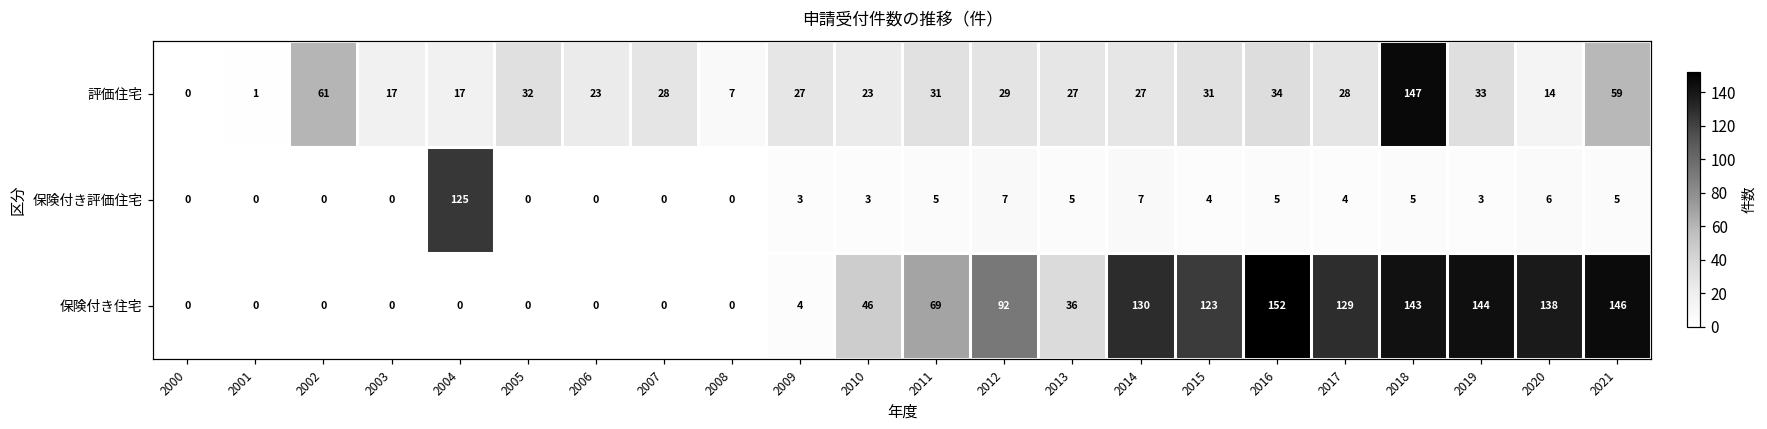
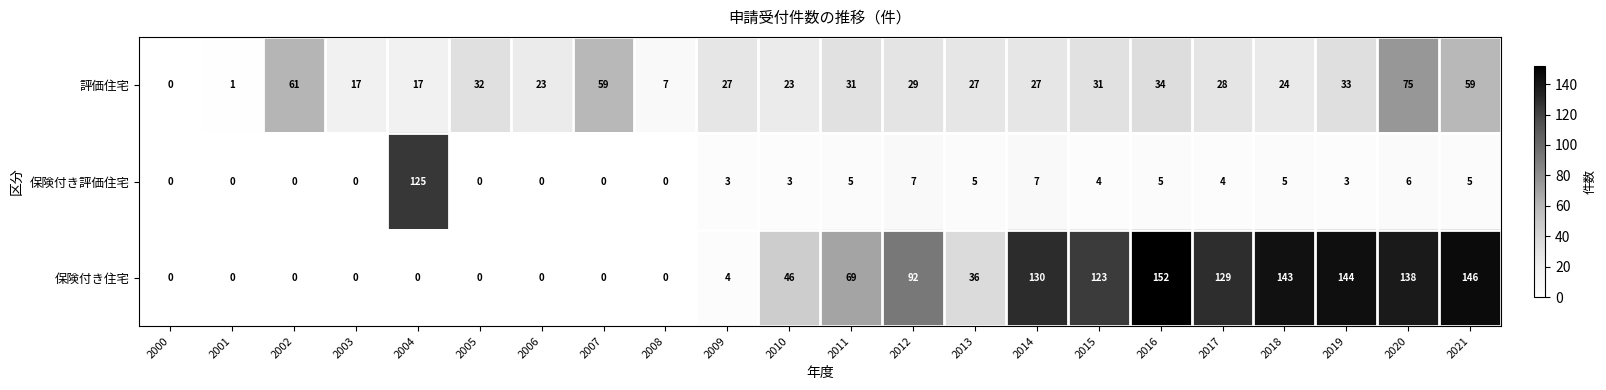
評価住宅, 2007: 28 -> 59
評価住宅, 2018: 147 -> 24
評価住宅, 2020: 14 -> 75
